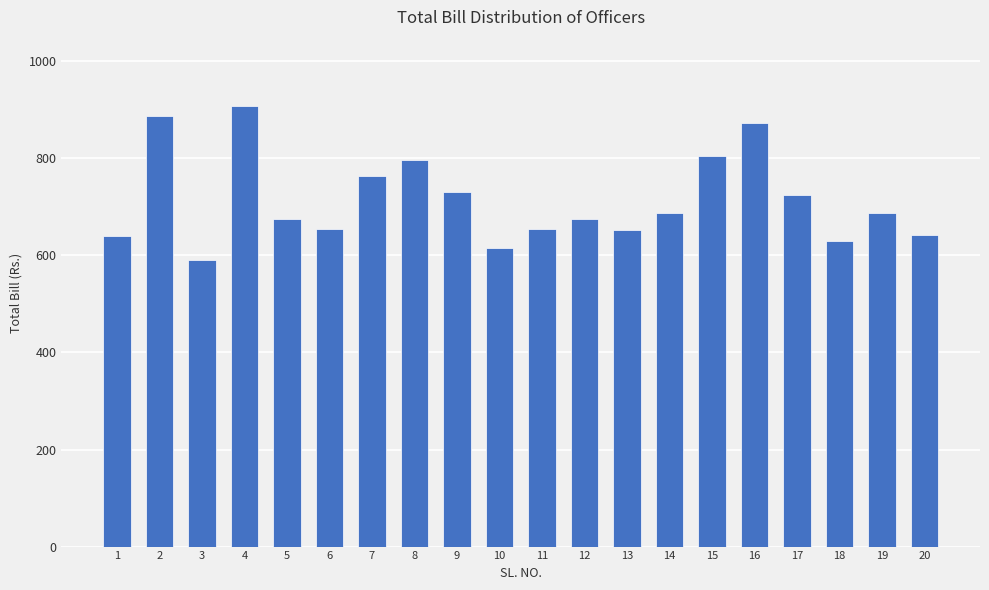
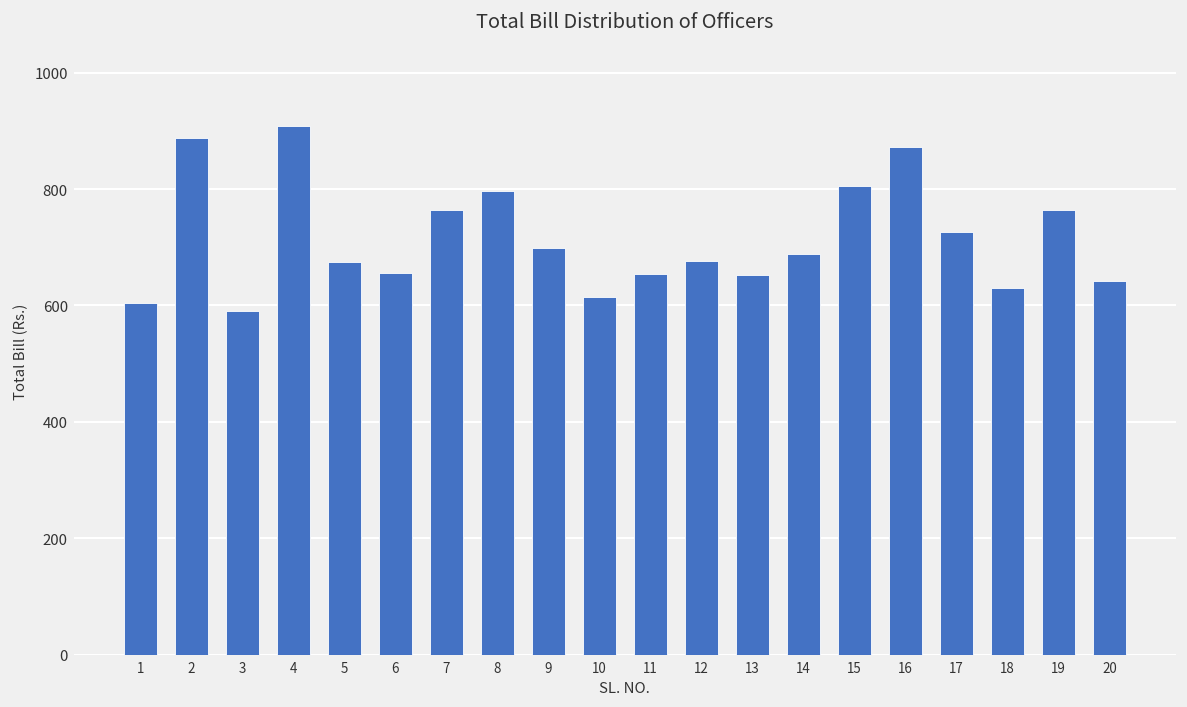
1: 640 -> 600
9: 730 -> 700
19: 690 -> 760
